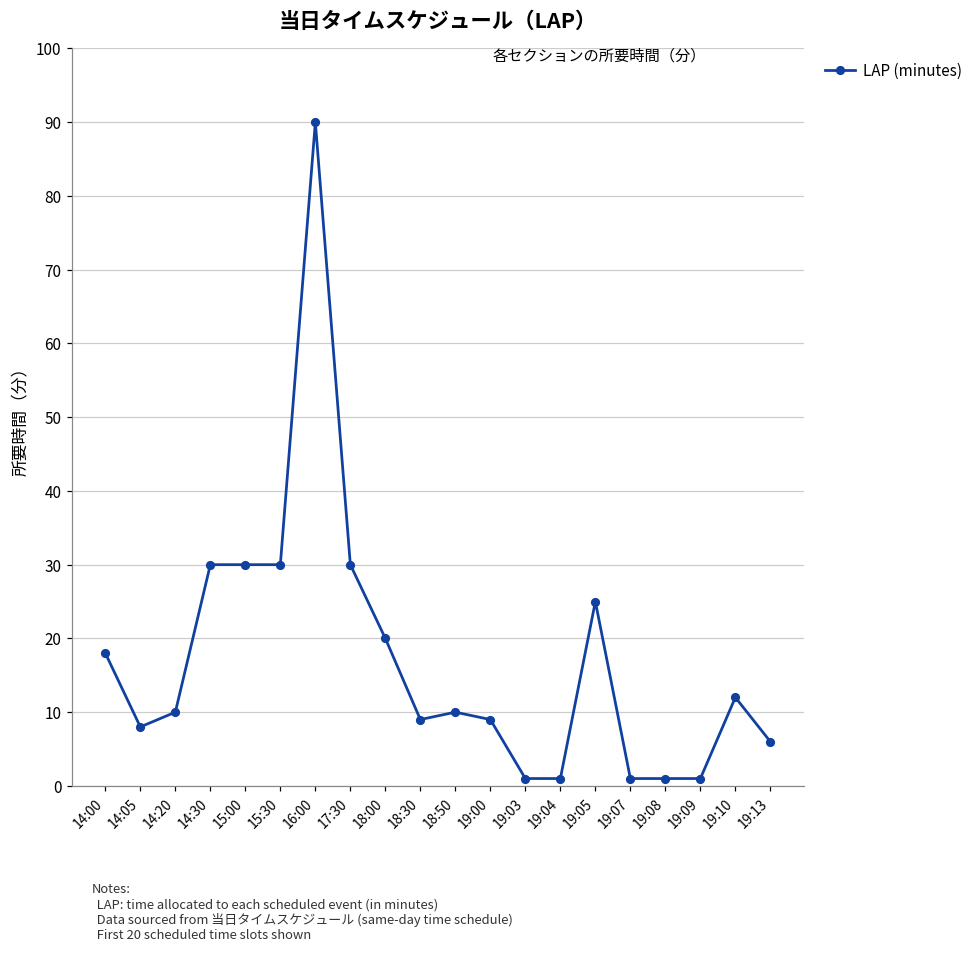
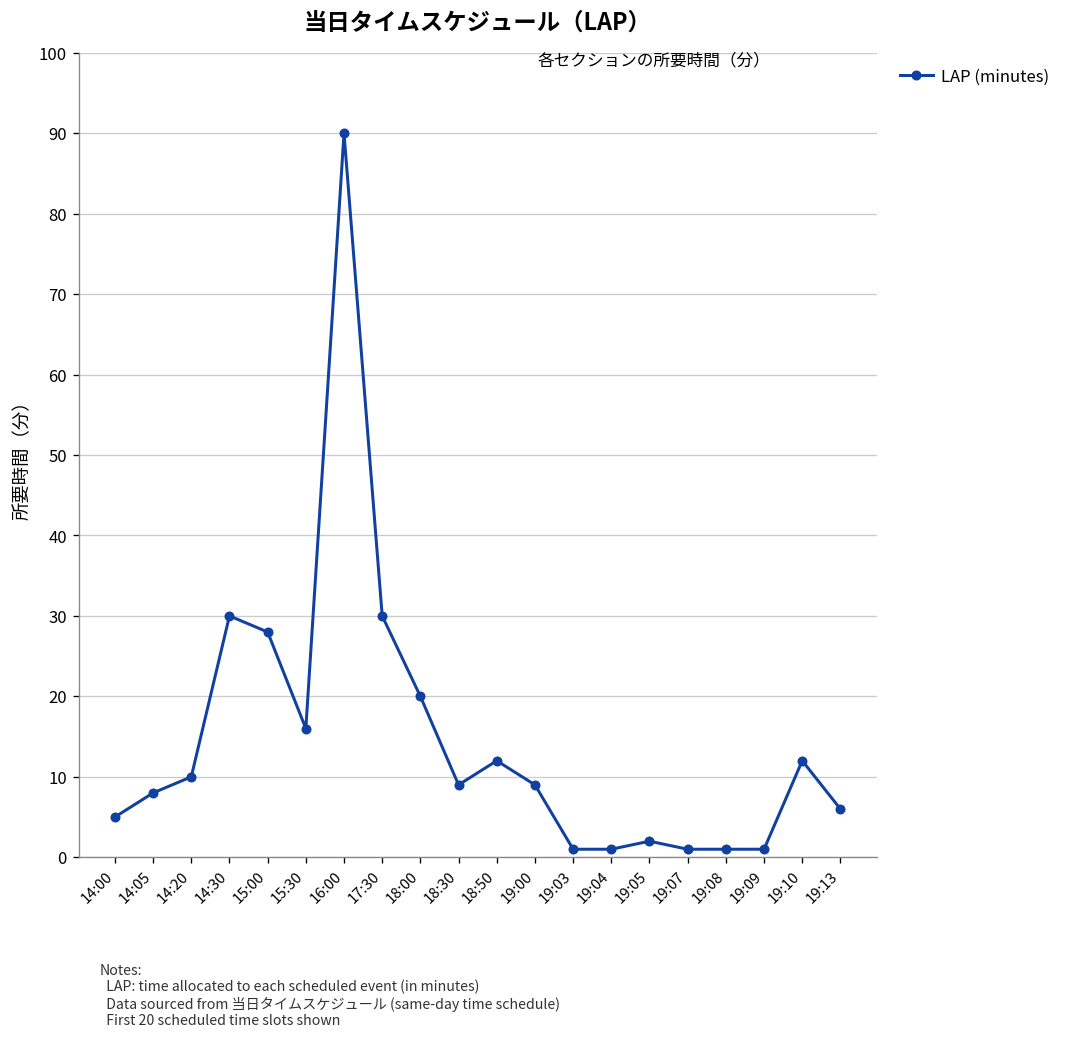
14:00: 18 -> 5
15:00: 30 -> 28
15:30: 30 -> 16
18:50: 10 -> 12
19:05: 25 -> 2
